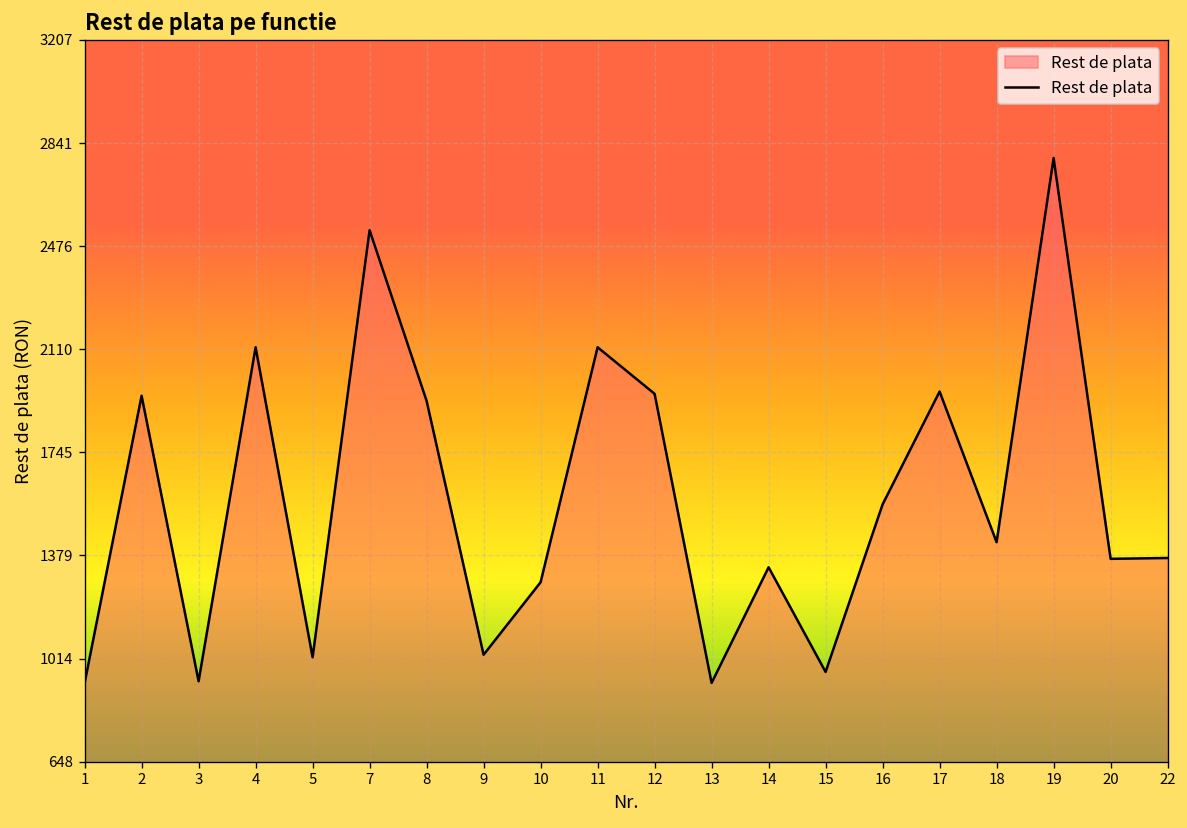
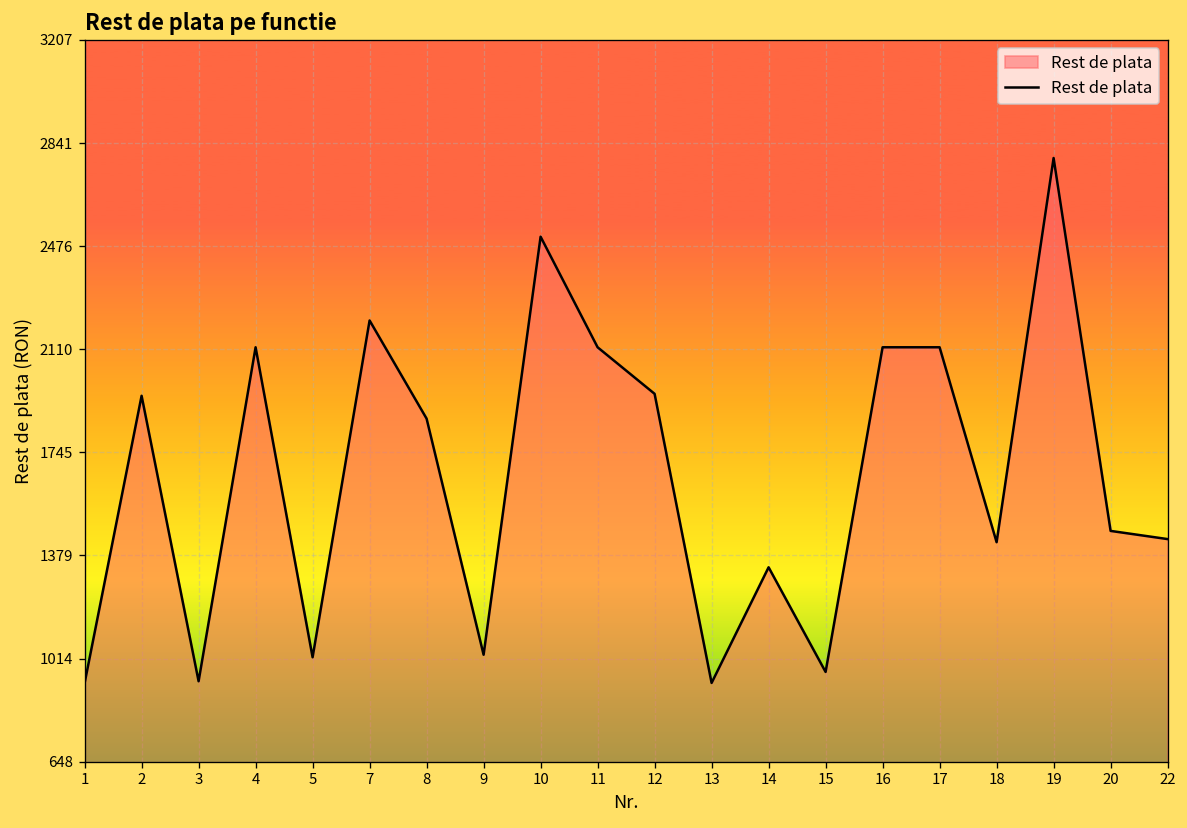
7: 2530 -> 2210
8: 1930 -> 1870
10: 1290 -> 2510
16: 1560 -> 2120
17: 1960 -> 2120
20: 1370 -> 1470
22: 1370 -> 1440
